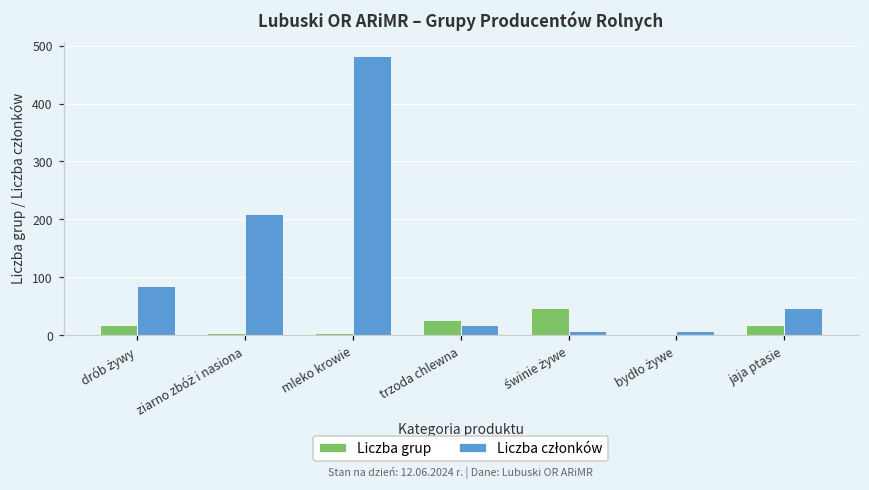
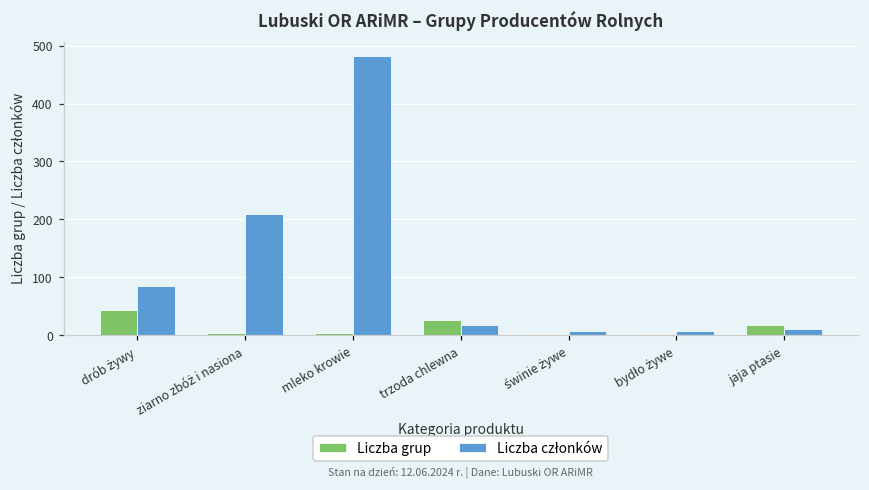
Liczba grup, drób żywy: 20 -> 40
Liczba grup, świnie żywe: 50 -> 0
Liczba członków, jaja ptasie: 50 -> 10
